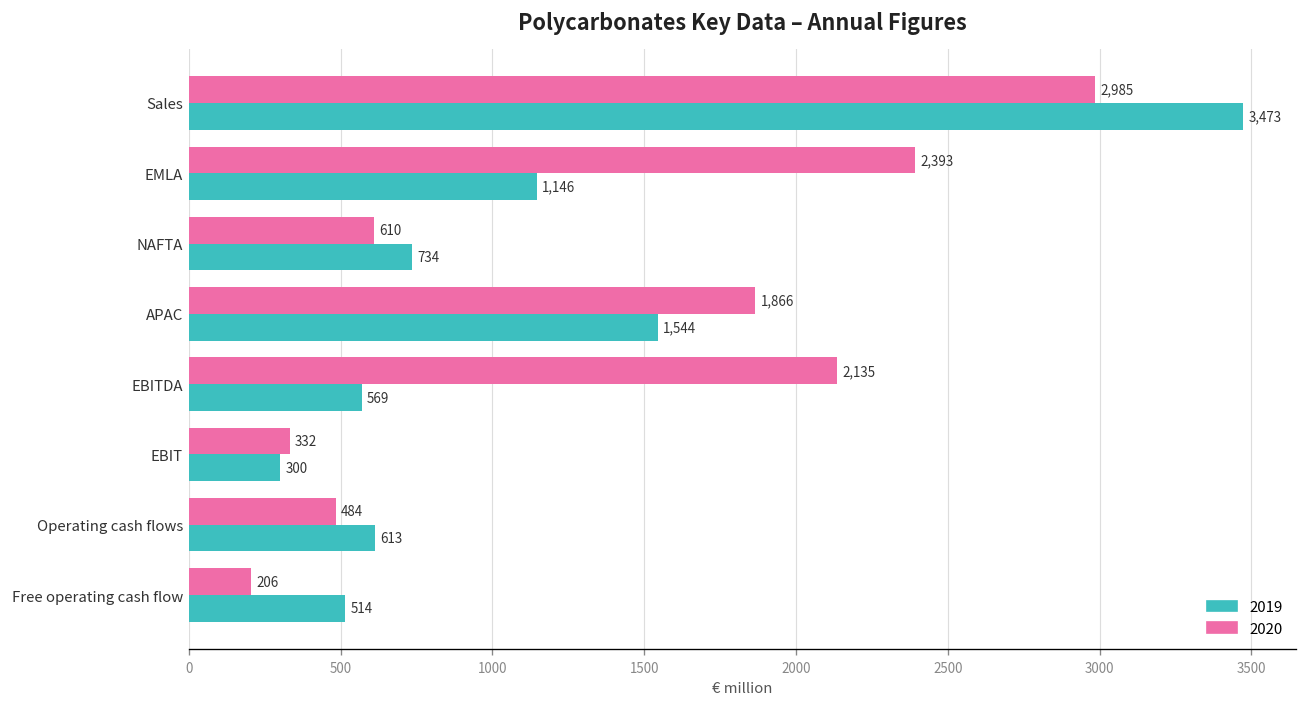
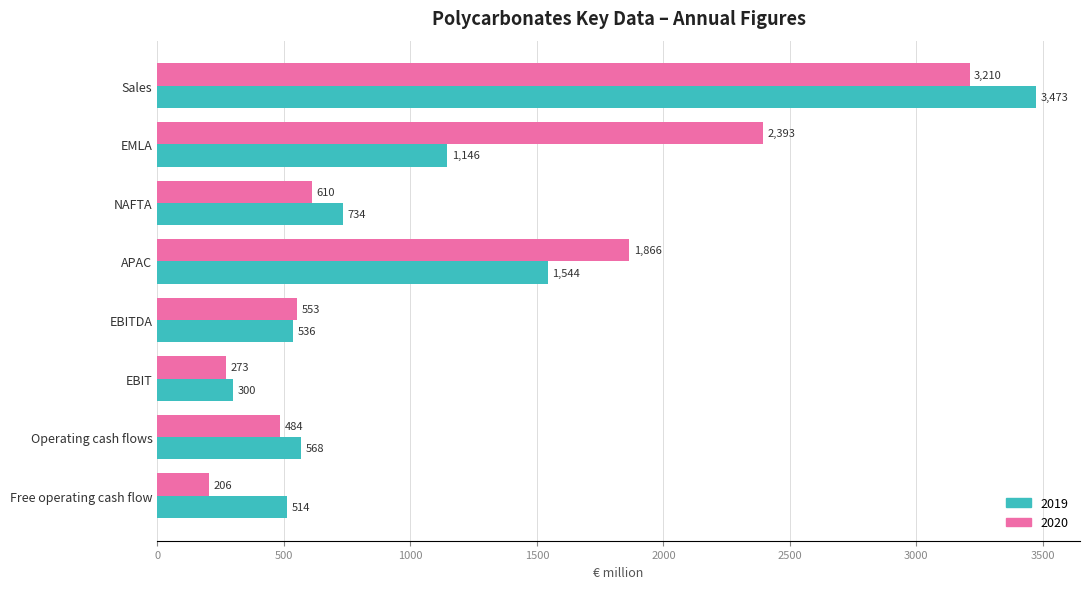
2020, Sales: 2,985 -> 3,210
2020, EBITDA: 2,135 -> 553
2019, EBITDA: 569 -> 536
2020, EBIT: 332 -> 273
2019, Operating cash flows: 613 -> 568
